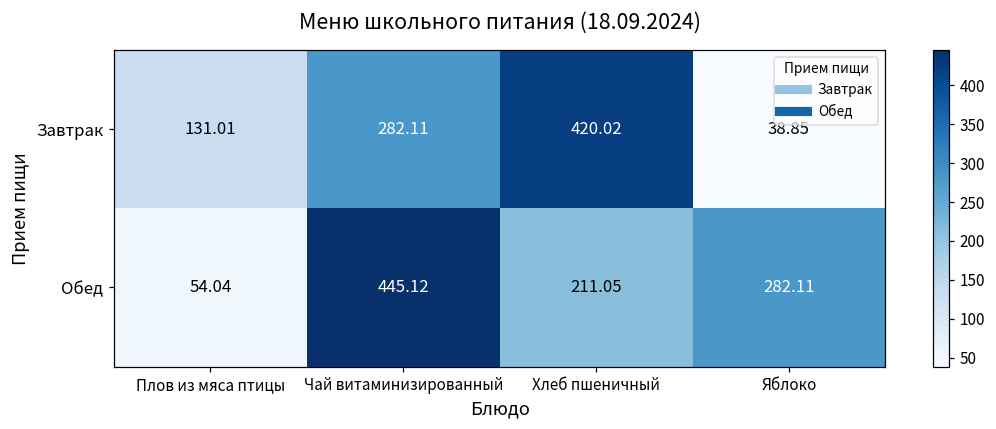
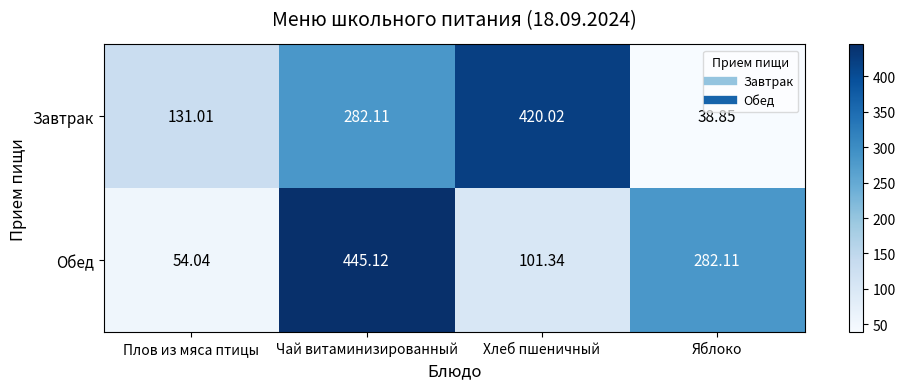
Обед, Хлеб пшеничный: 211.05 -> 101.34
